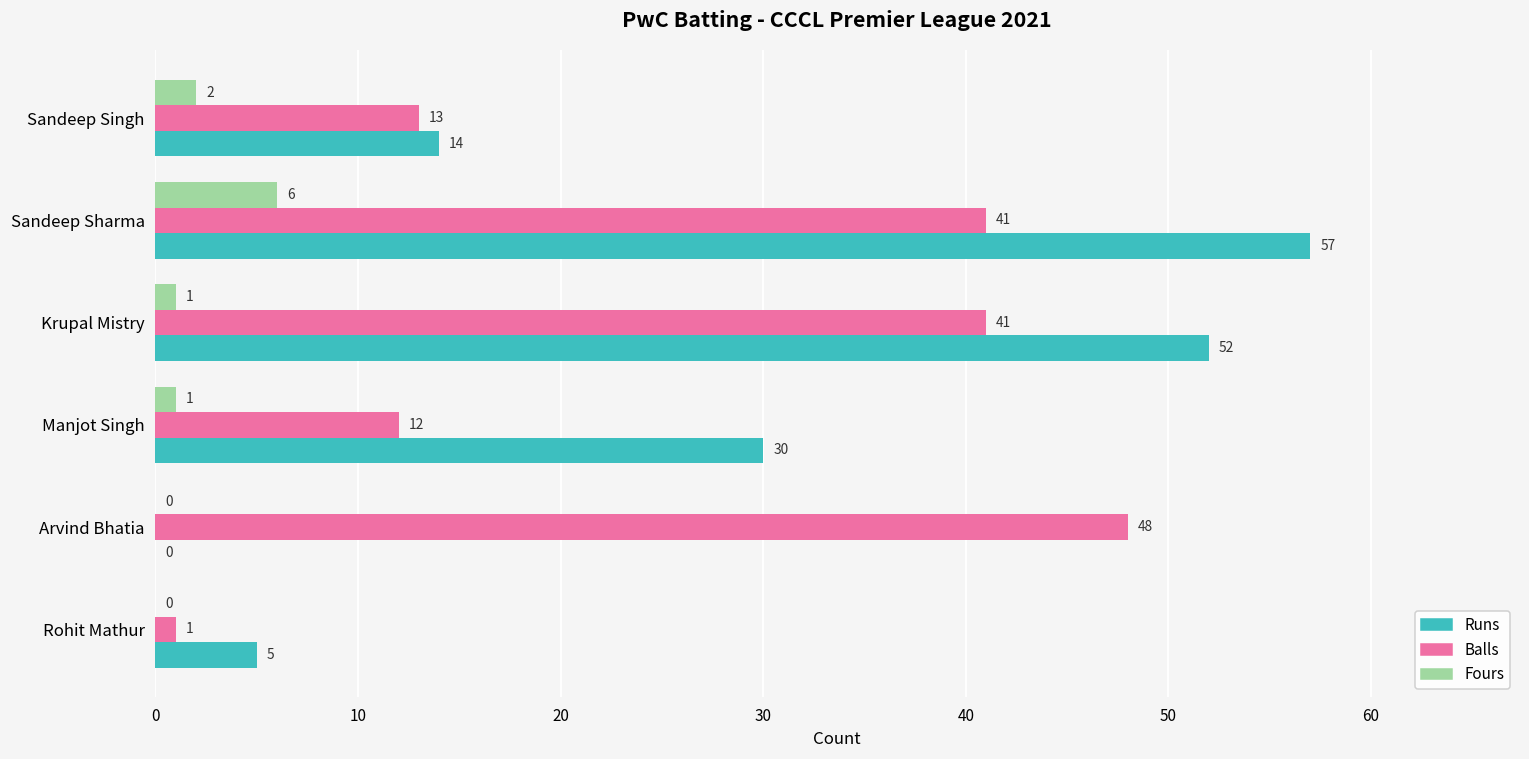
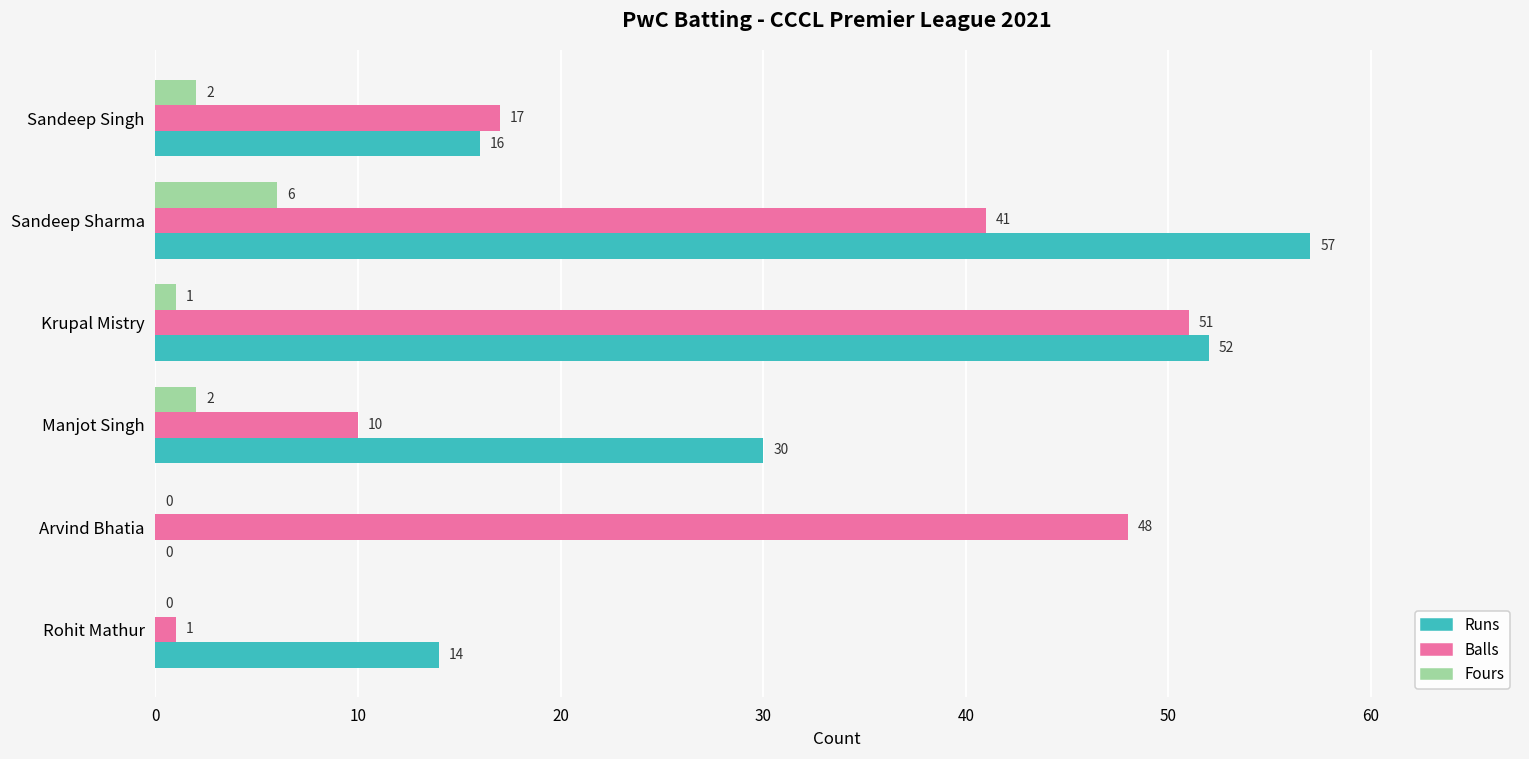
Balls, Sandeep Singh: 13 -> 17
Runs, Sandeep Singh: 14 -> 16
Balls, Krupal Mistry: 41 -> 51
Fours, Manjot Singh: 1 -> 2
Balls, Manjot Singh: 12 -> 10
Runs, Rohit Mathur: 5 -> 14
